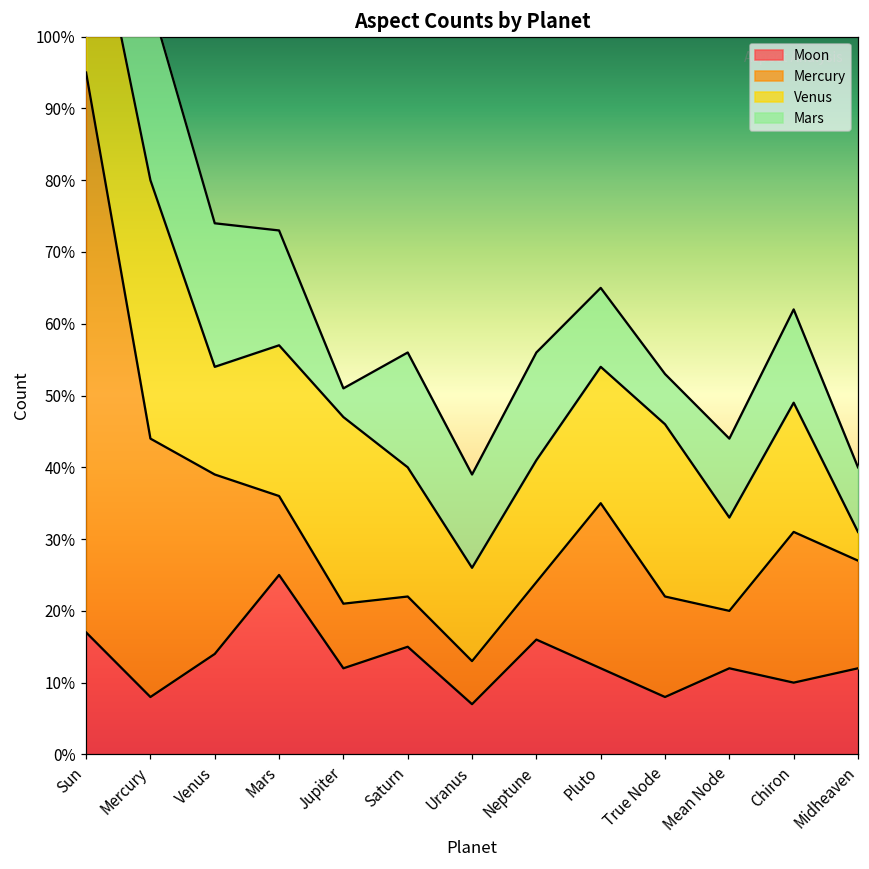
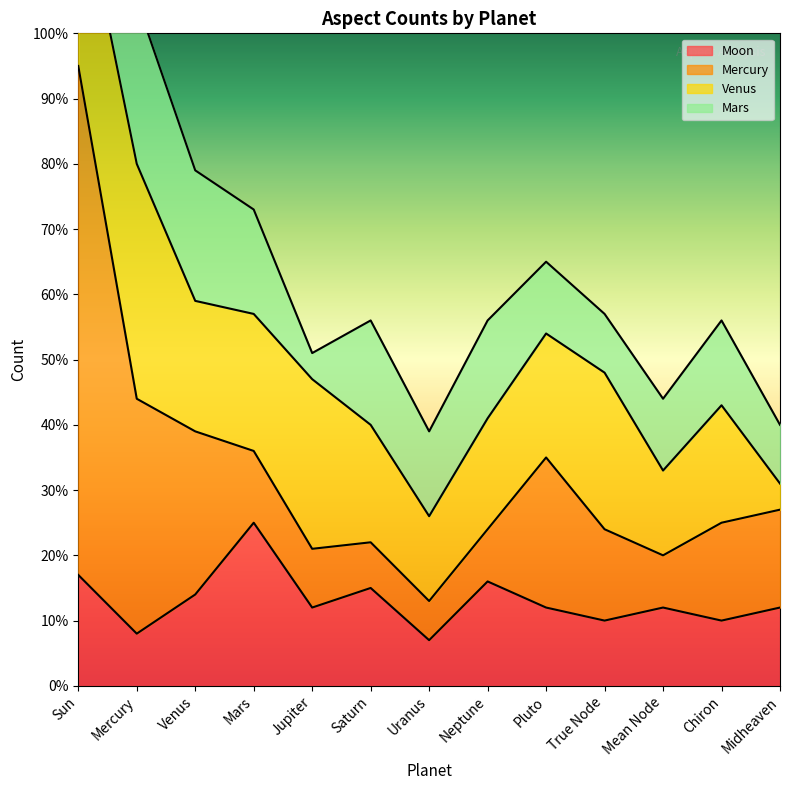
Venus, Venus: 15% -> 20%
Moon, True Node: 8% -> 10%
Mars, True Node: 7% -> 9%
Mercury, Chiron: 21% -> 15%
